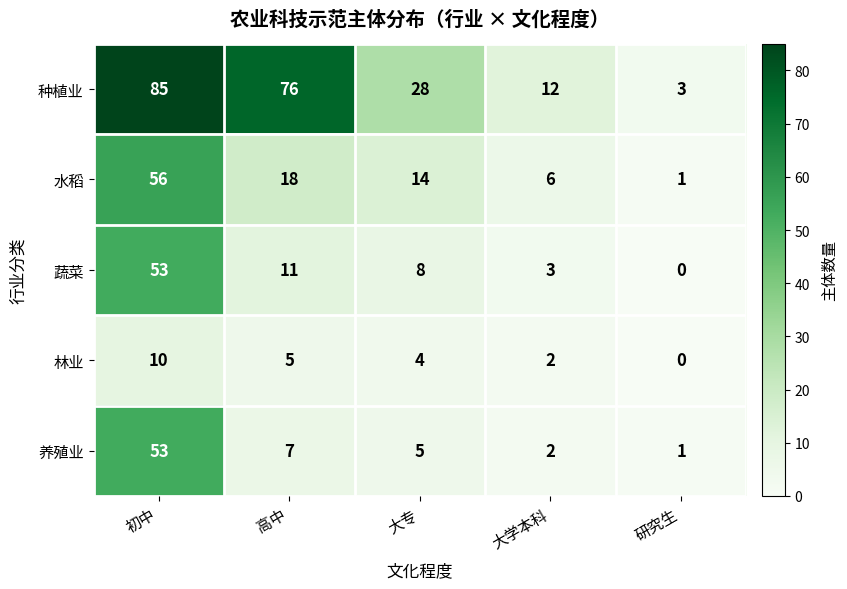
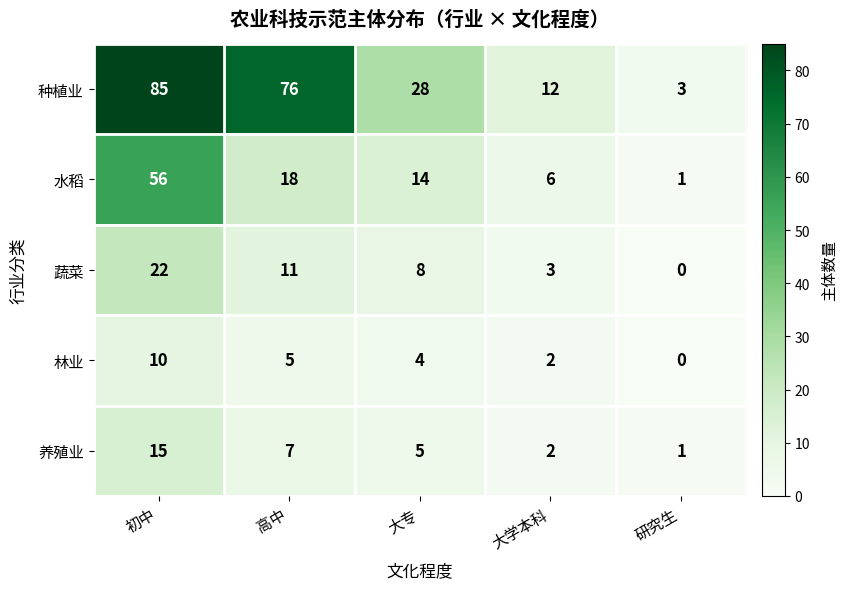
蔬菜, 初中: 53 -> 22
养殖业, 初中: 53 -> 15
